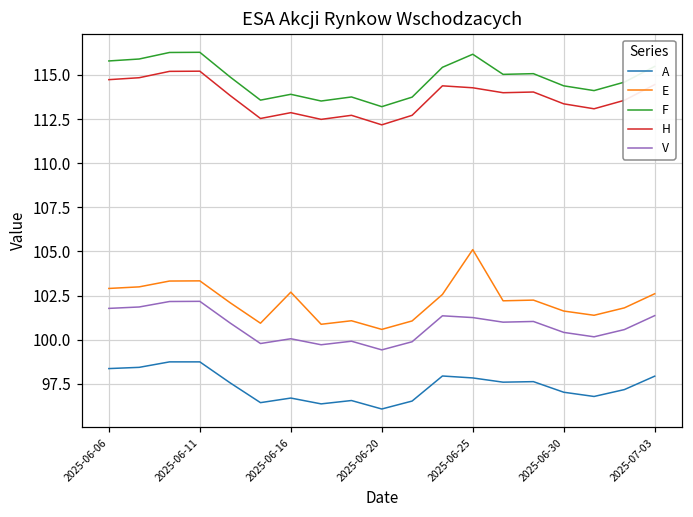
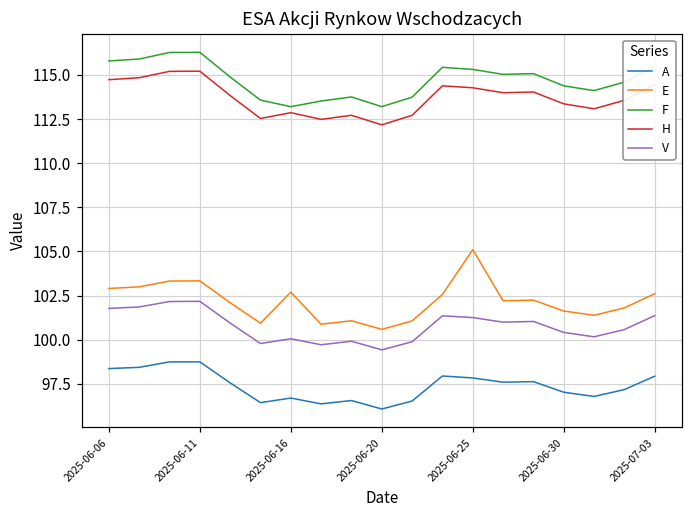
F, 2025-06-16: 113.9 -> 113.2
F, 2025-06-25: 116.2 -> 115.3
